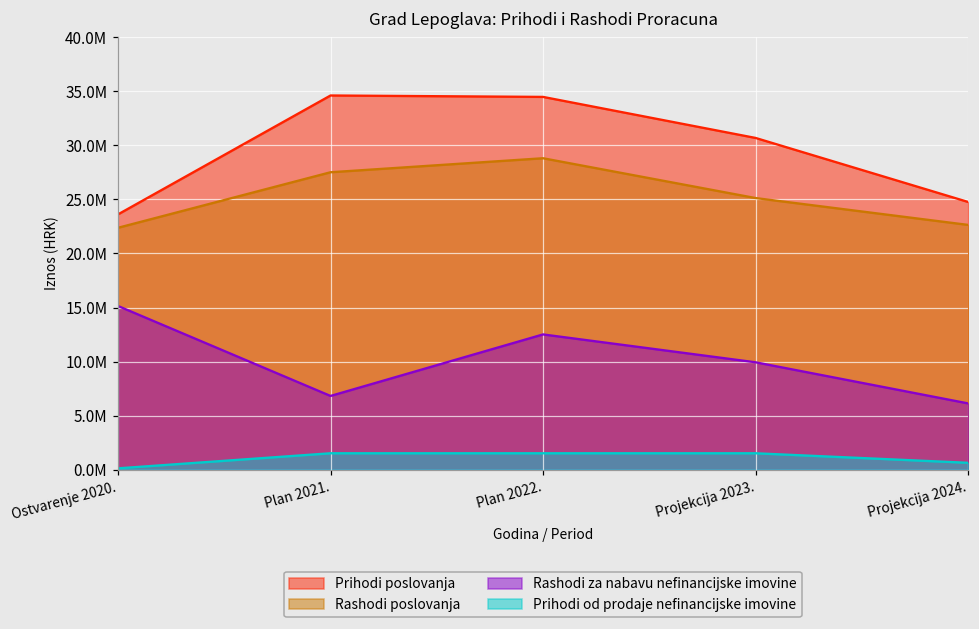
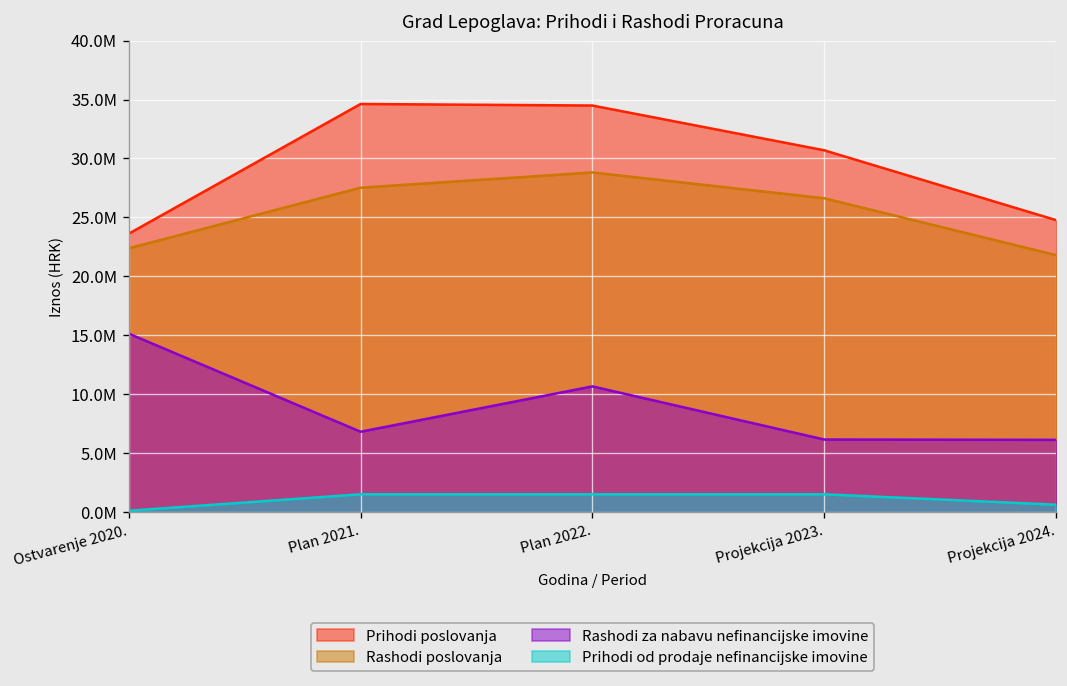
Rashodi za nabavu nefinancijske imovine, Plan 2022.: 13000000 -> 11000000
Rashodi poslovanja, Projekcija 2023.: 25000000 -> 27000000
Rashodi za nabavu nefinancijske imovine, Projekcija 2023.: 10000000 -> 6000000
Rashodi poslovanja, Projekcija 2024.: 23000000 -> 22000000
